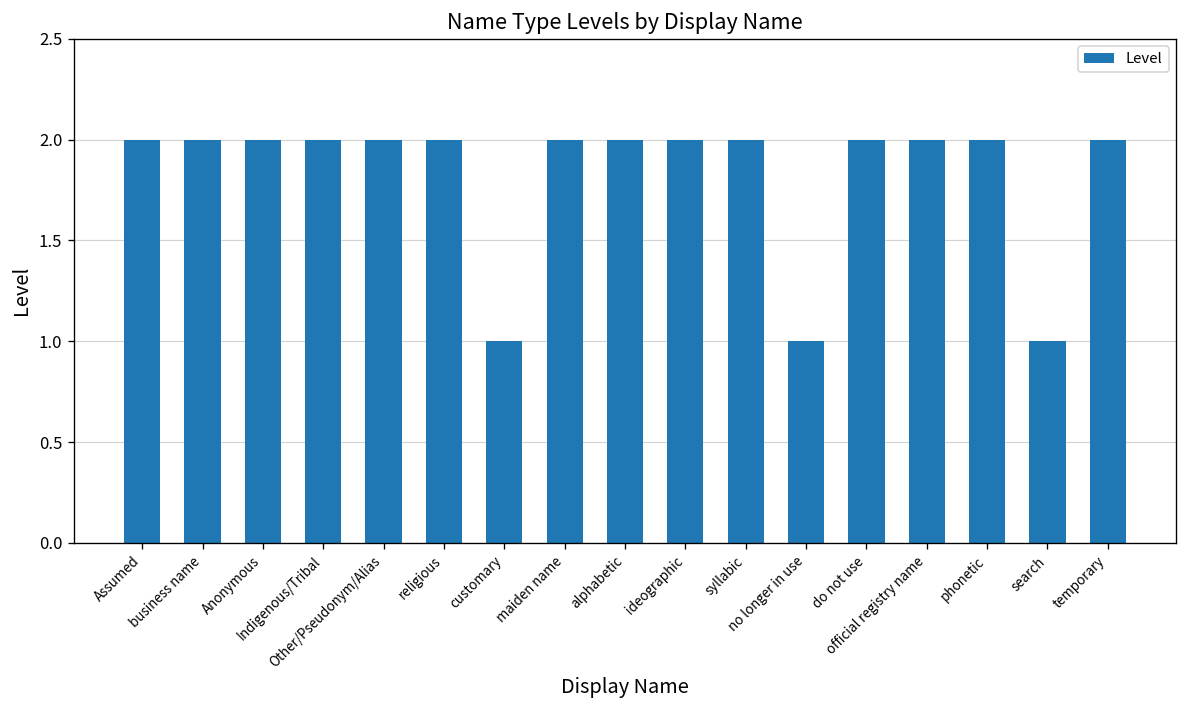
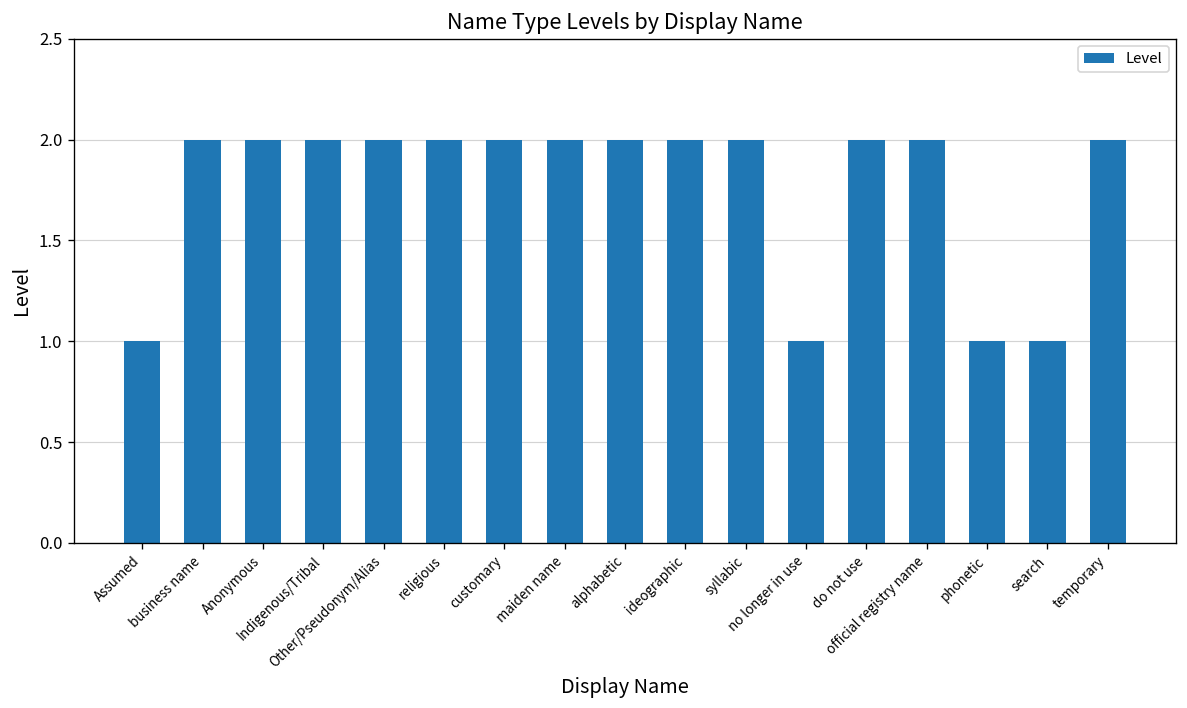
Assumed: 2 -> 1
customary: 1 -> 2
phonetic: 2 -> 1
